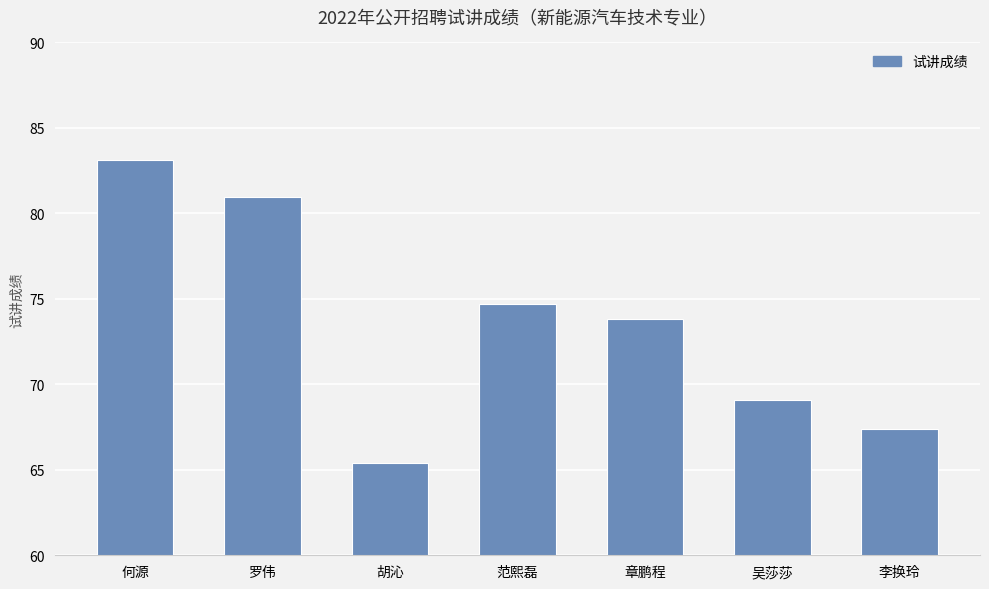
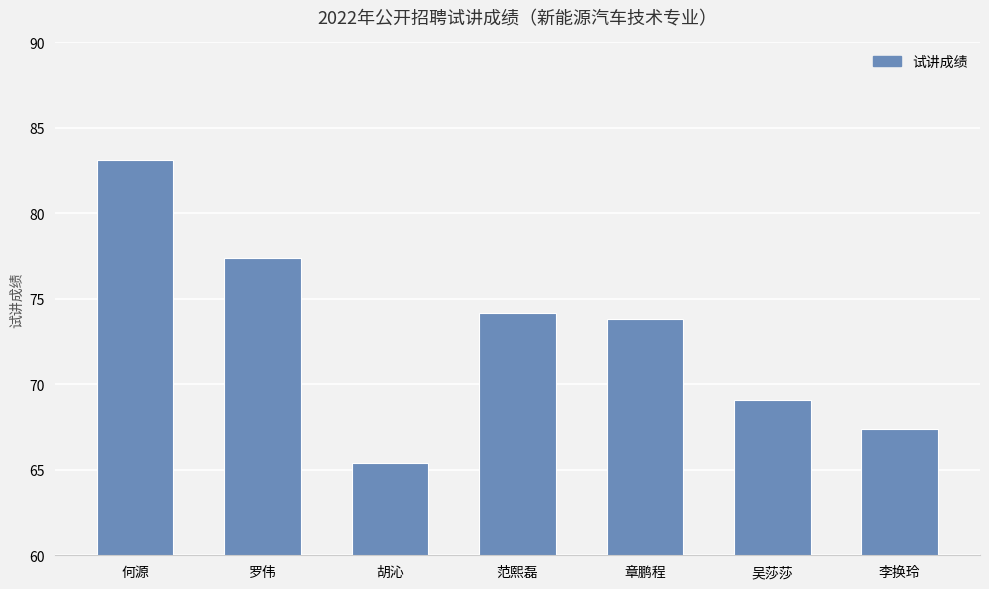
罗伟: 81.0 -> 77.4
范熙磊: 74.7 -> 74.2
